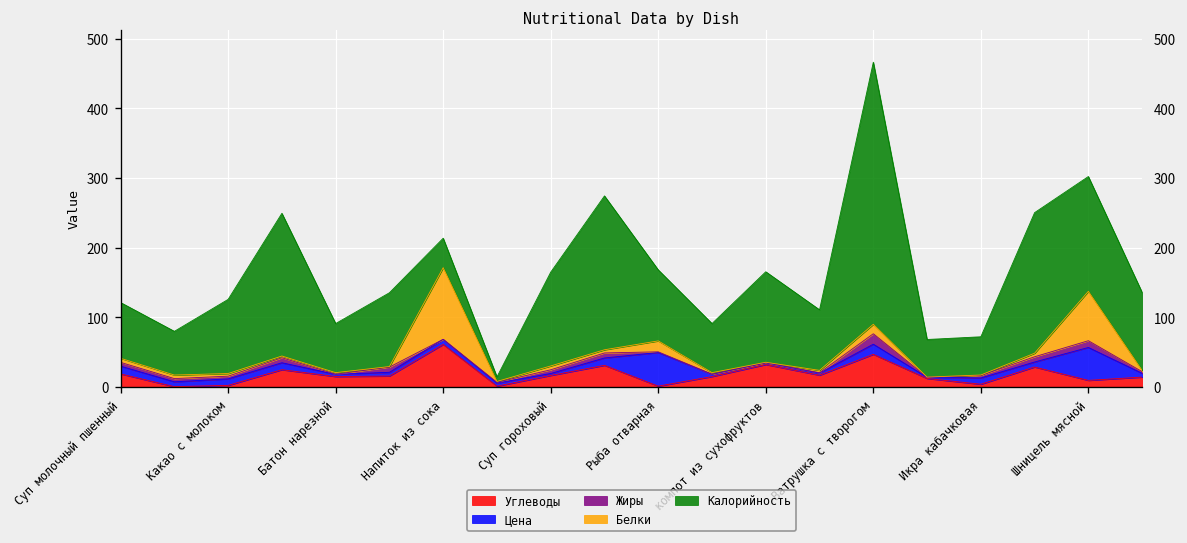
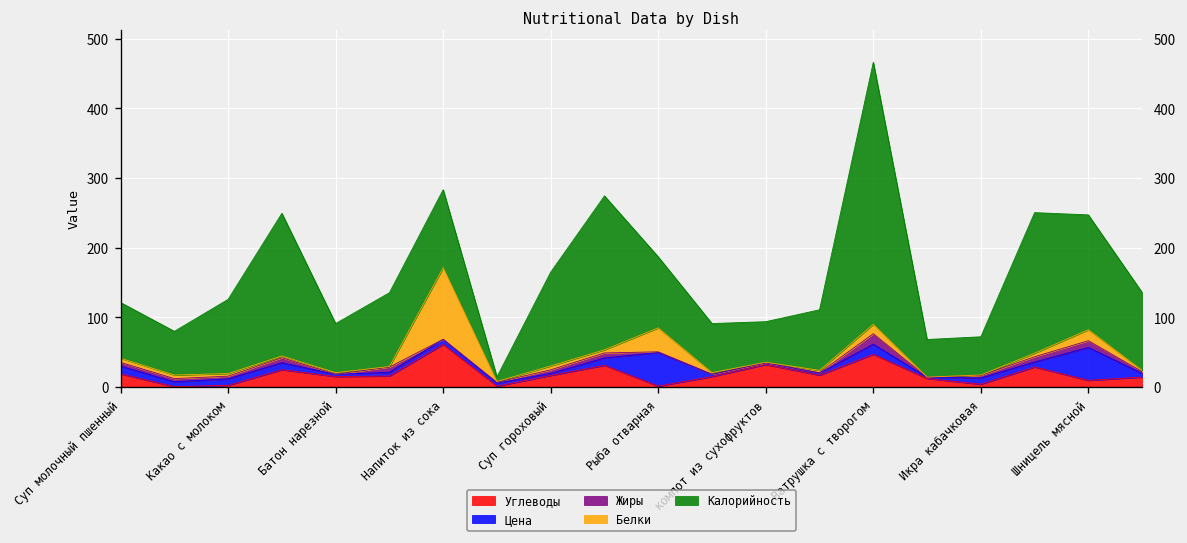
Калорийность, Напиток из сока: 40 -> 110
Белки, Рыба отварная: 20 -> 30
Калорийность, компот из сухофруктов: 130 -> 60
Белки, Шницель мясной: 70 -> 20
